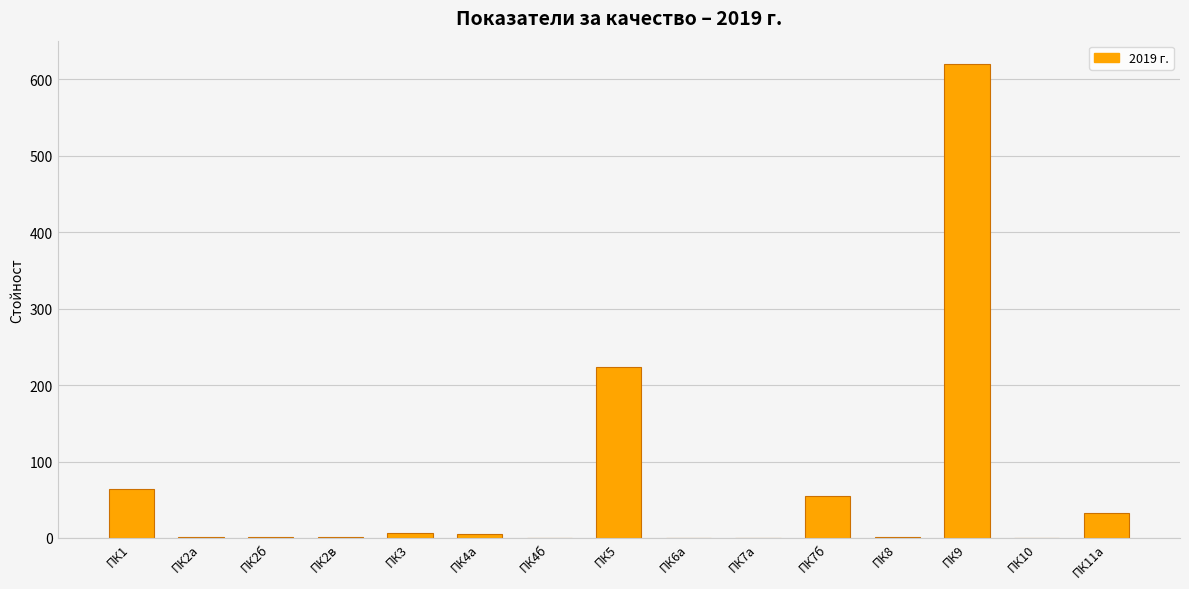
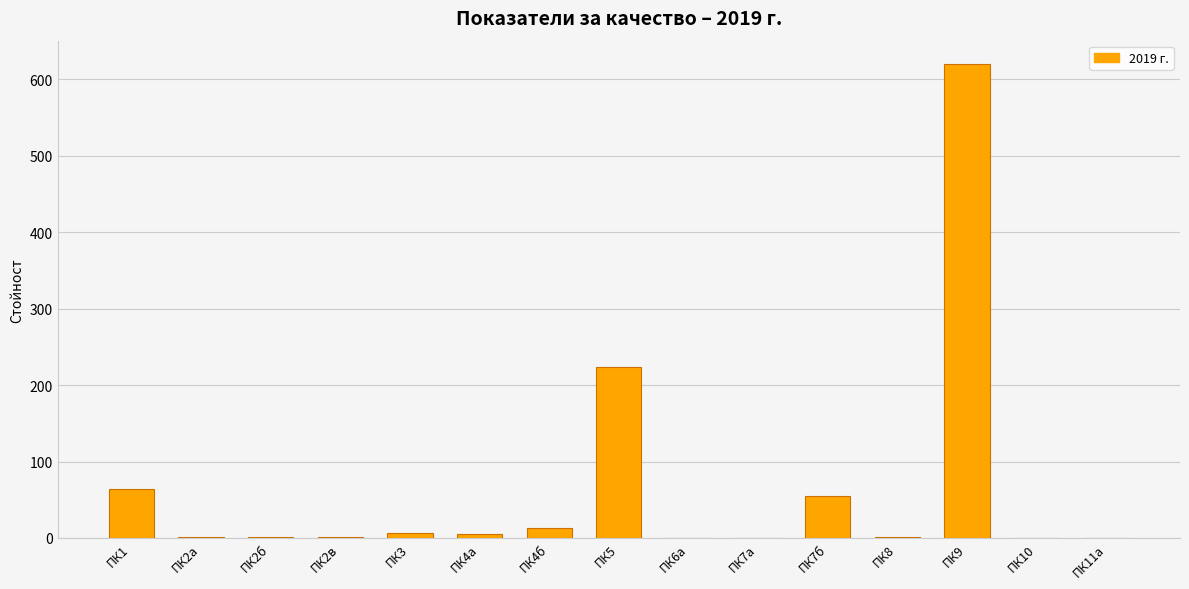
ПК4б: 0 -> 10
ПК11а: 30 -> 0
